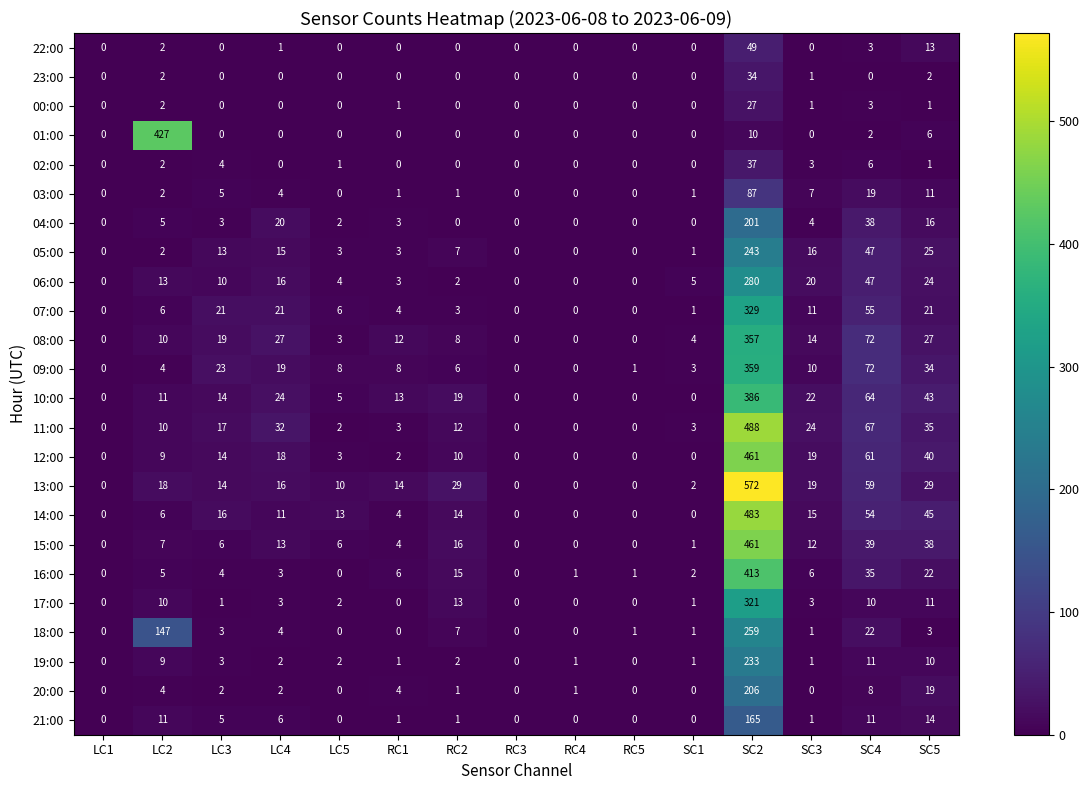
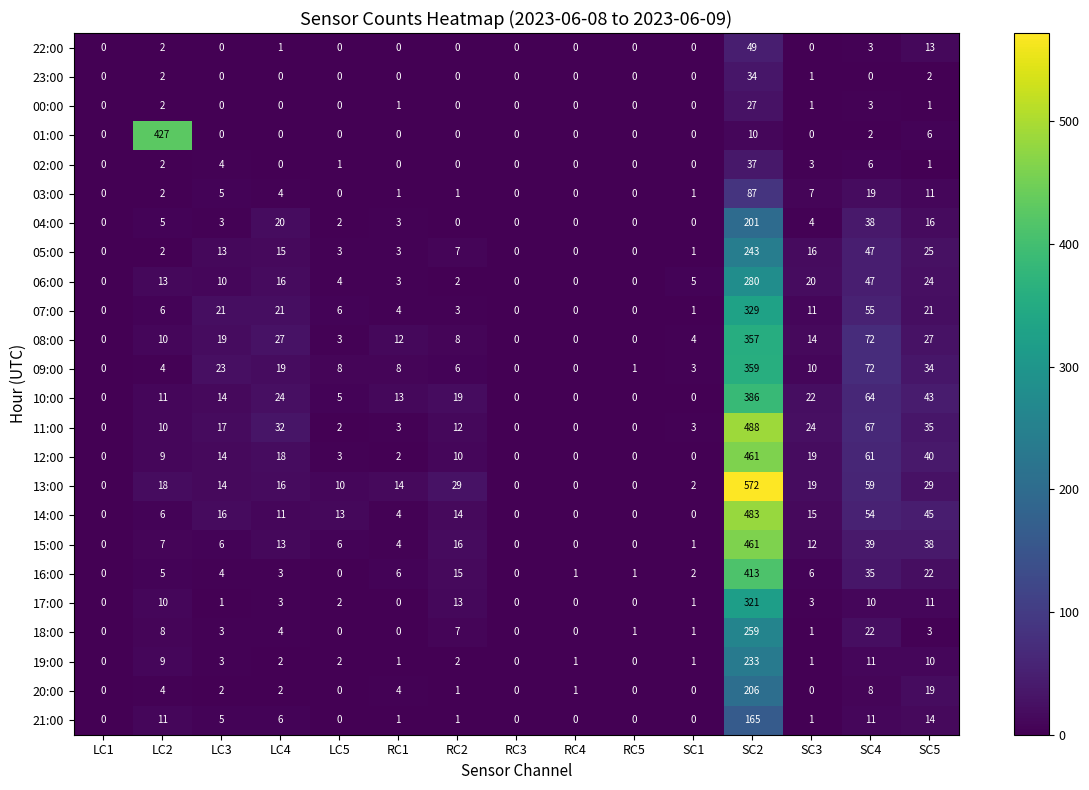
18:00, LC2: 147 -> 8
